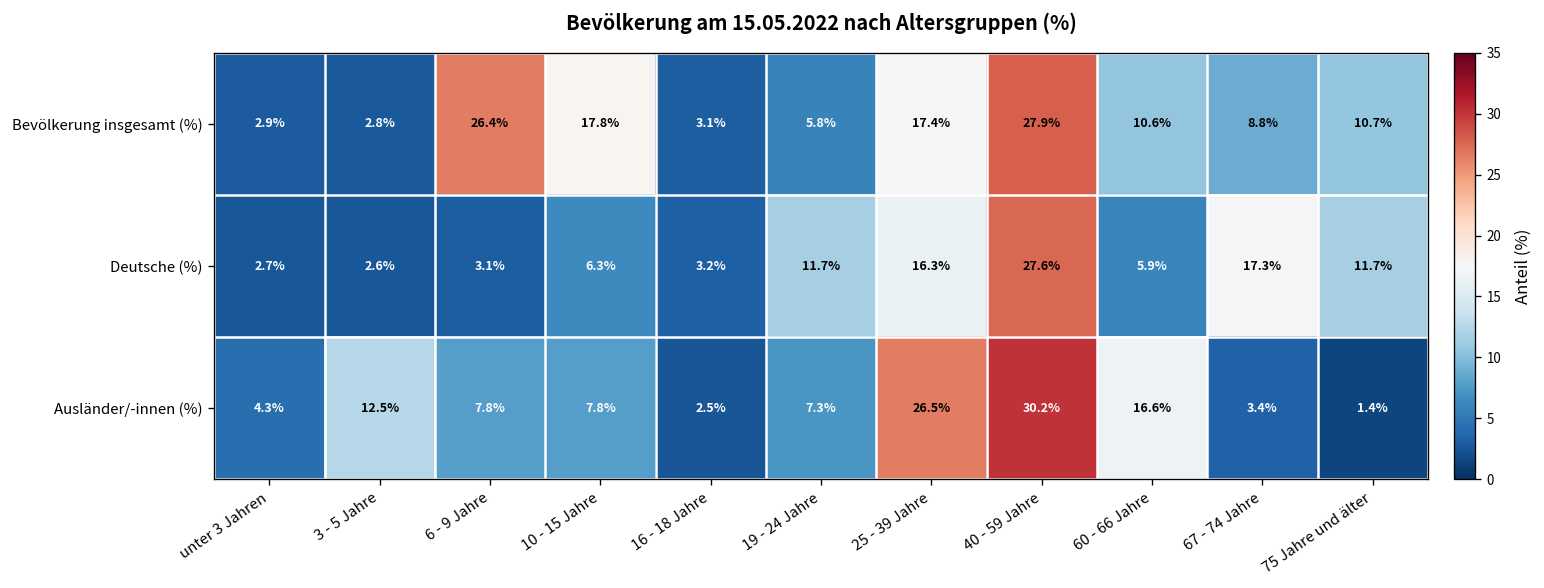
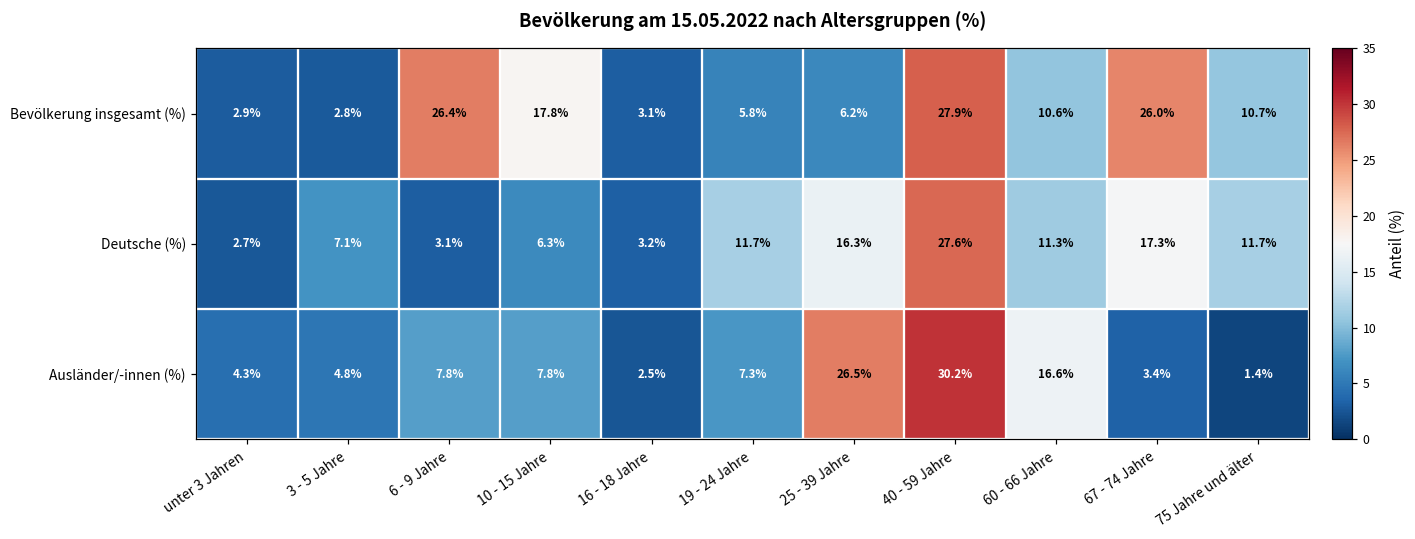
Bevölkerung insgesamt (%), 25 - 39 Jahre: 17.4% -> 6.2%
Bevölkerung insgesamt (%), 67 - 74 Jahre: 8.8% -> 26.0%
Deutsche (%), 3 - 5 Jahre: 2.6% -> 7.1%
Deutsche (%), 60 - 66 Jahre: 5.9% -> 11.3%
Ausländer/-innen (%), 3 - 5 Jahre: 12.5% -> 4.8%
